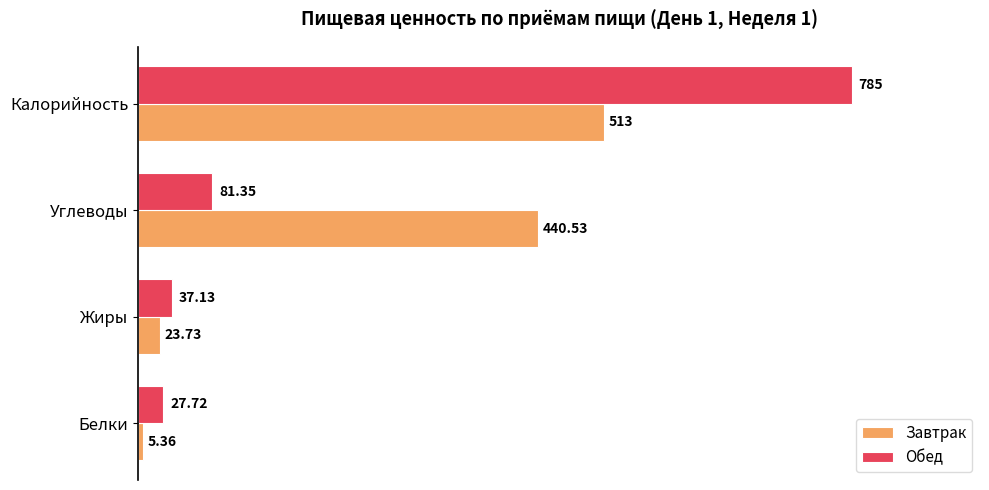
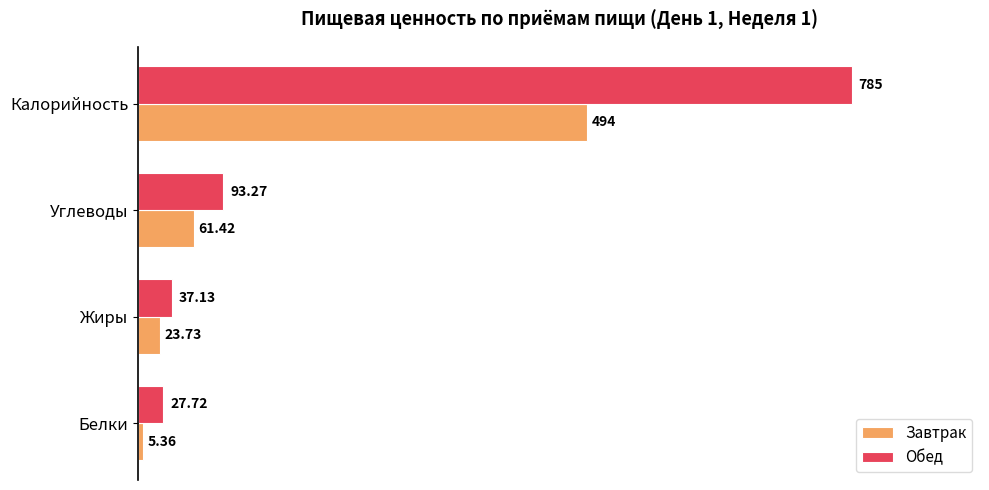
Завтрак, Калорийность: 513 -> 494
Обед, Углеводы: 81.35 -> 93.27
Завтрак, Углеводы: 440.53 -> 61.42
